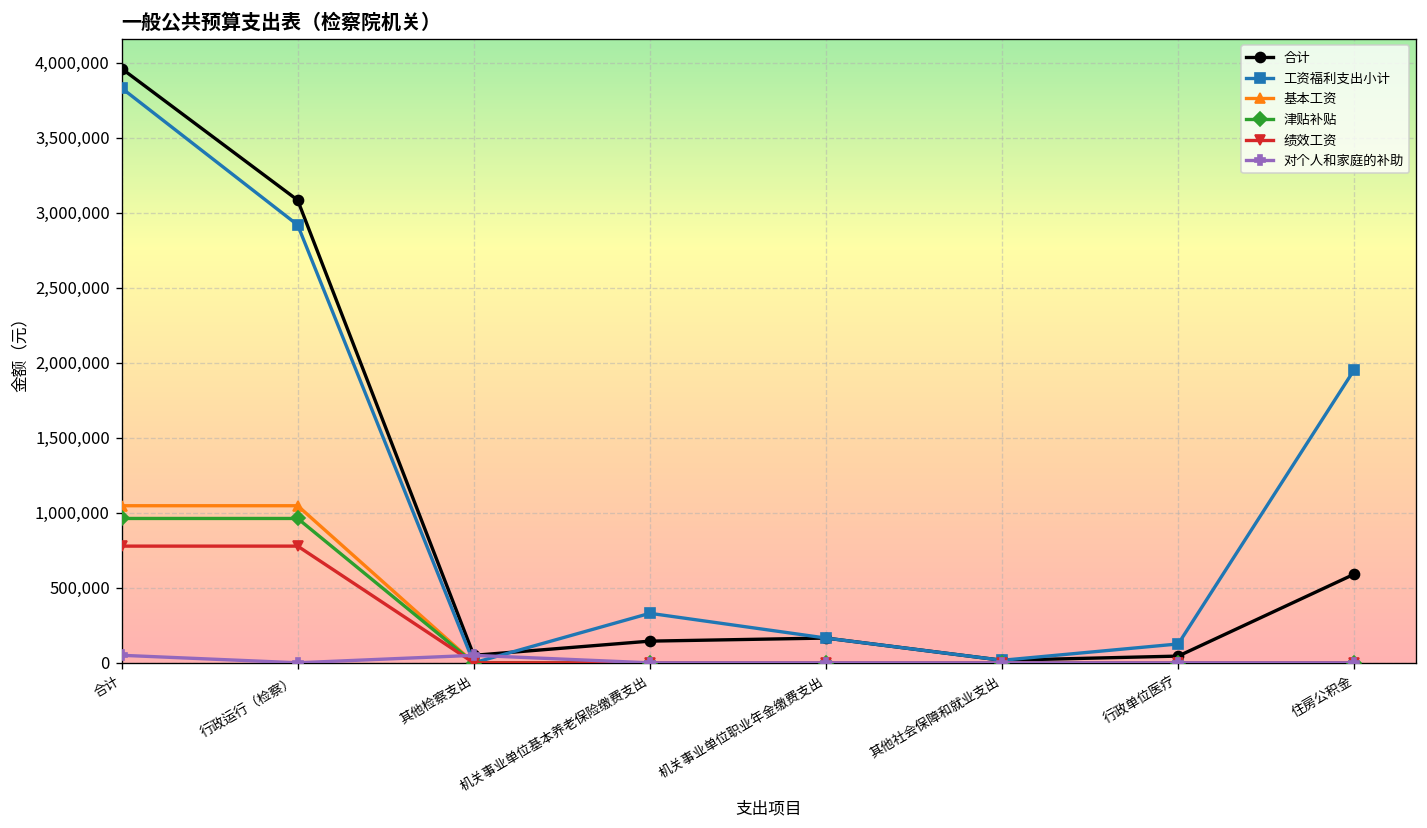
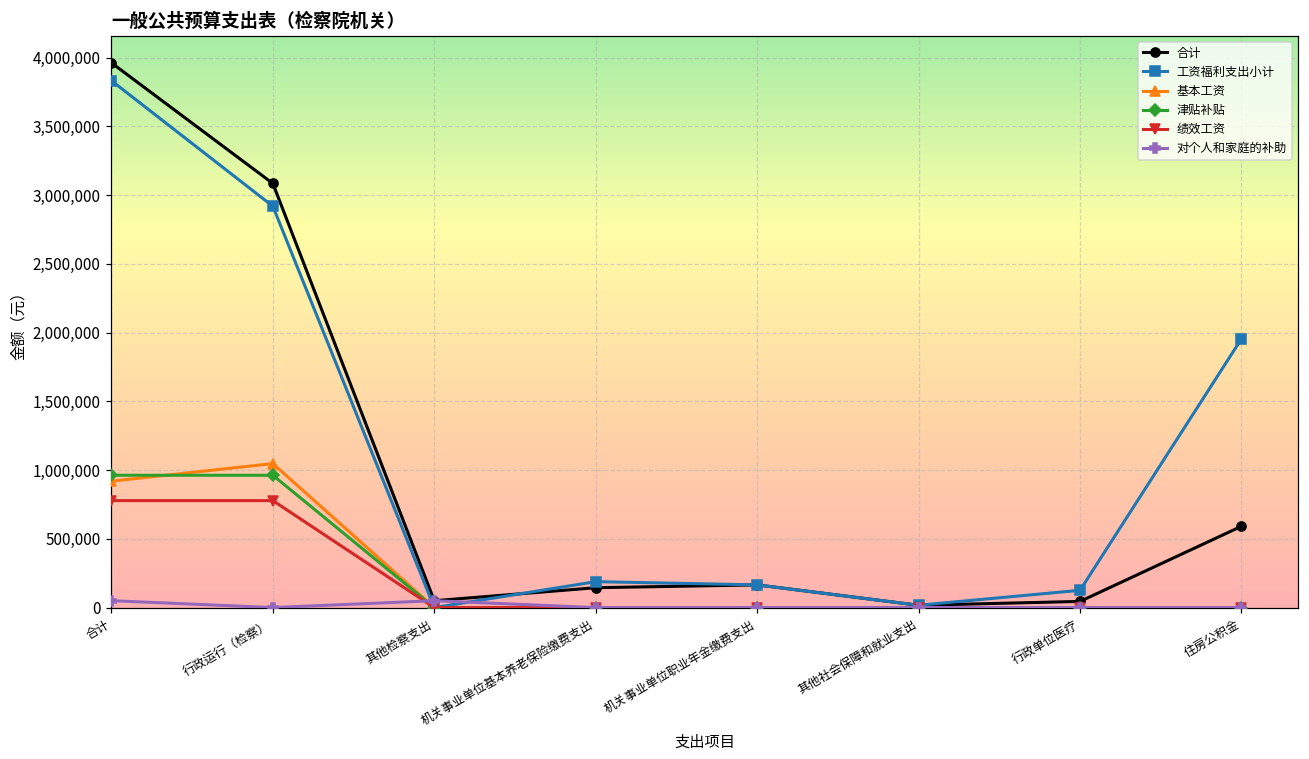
基本工资, 合计: 1,050,000 -> 920,000
工资福利支出小计, 机关事业单位基本养老保险缴费支出: 330,000 -> 190,000
